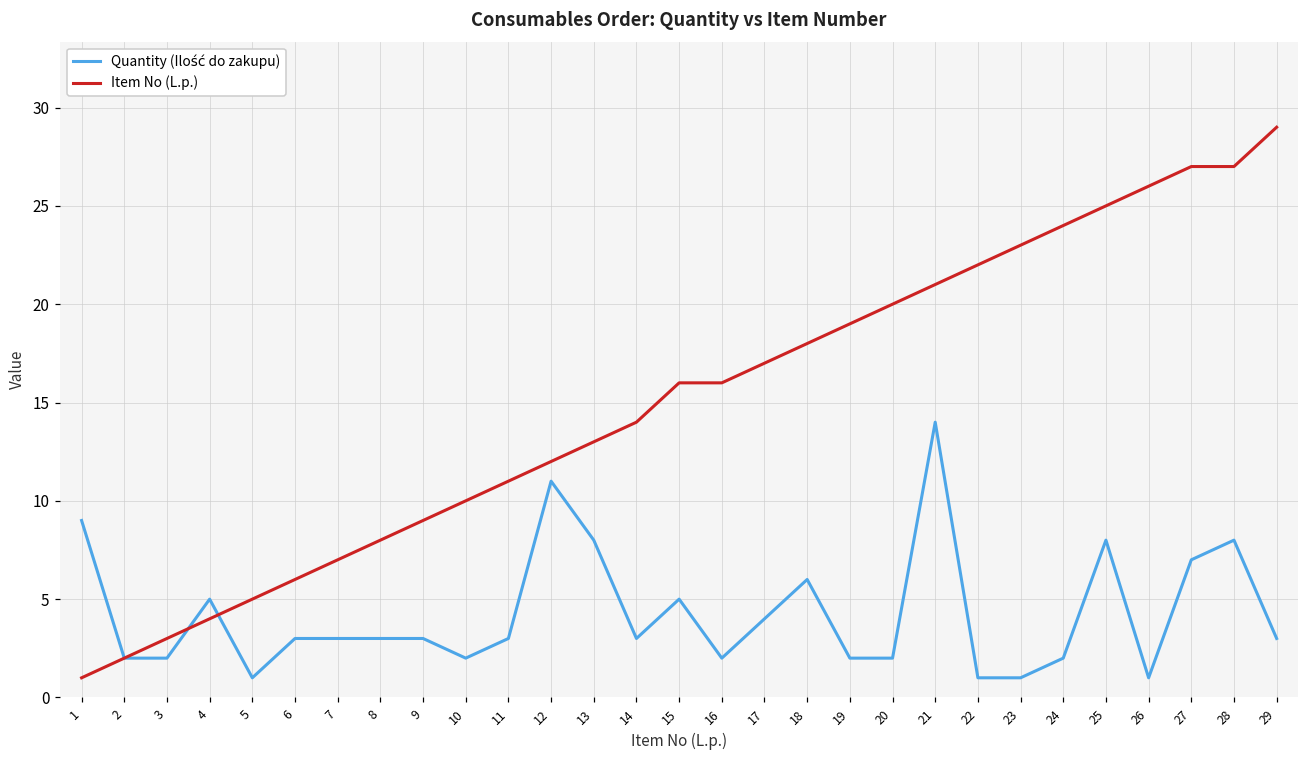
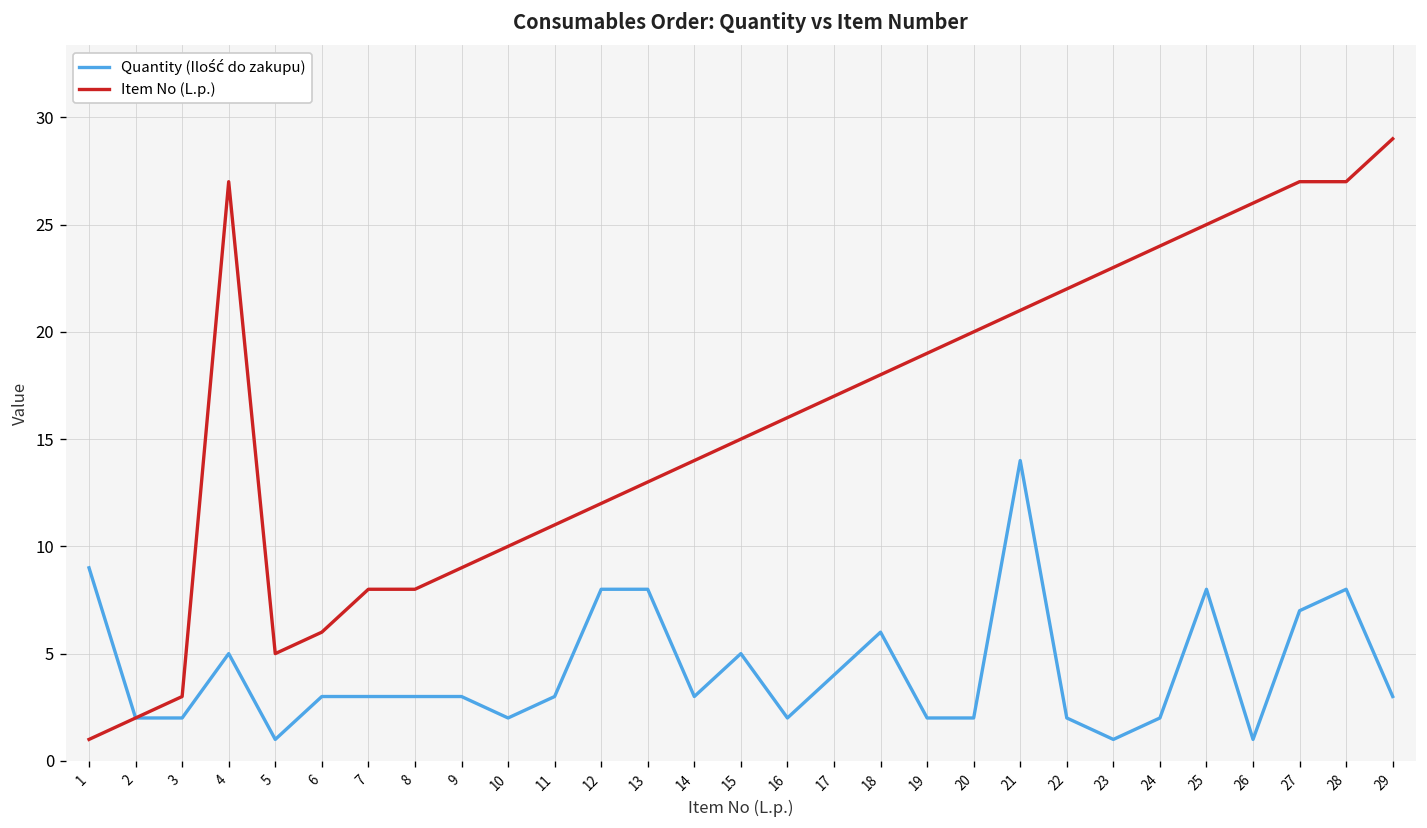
Item No (L.p.), 4: 4 -> 27
Item No (L.p.), 7: 7 -> 8
Quantity (Ilość do zakupu), 12: 11 -> 8
Item No (L.p.), 15: 16 -> 15
Quantity (Ilość do zakupu), 22: 1 -> 2
